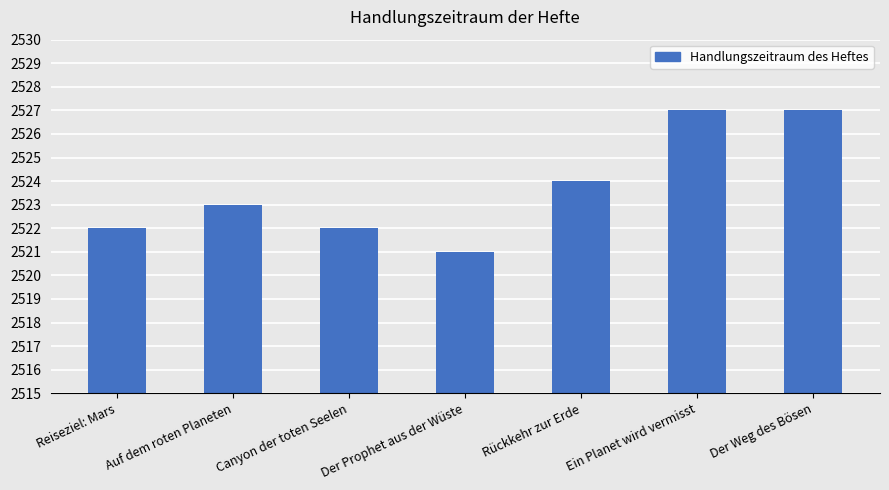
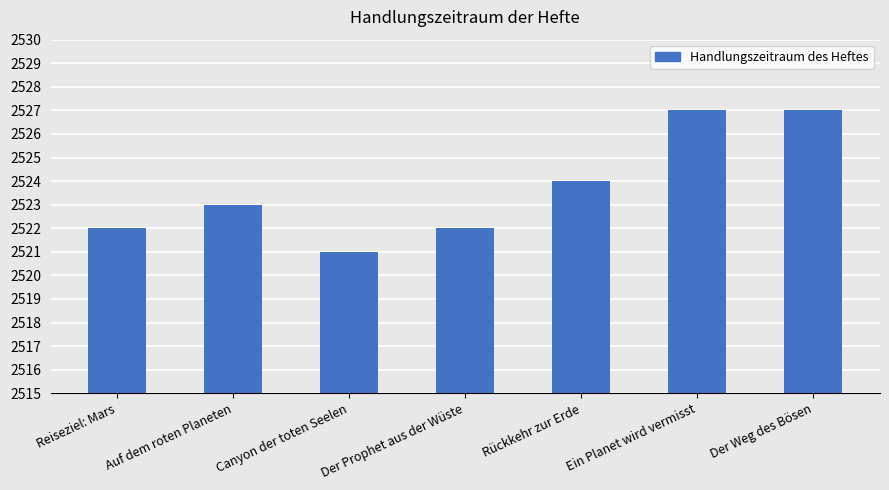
Canyon der toten Seelen: 2522 -> 2521
Der Prophet aus der Wüste: 2521 -> 2522
